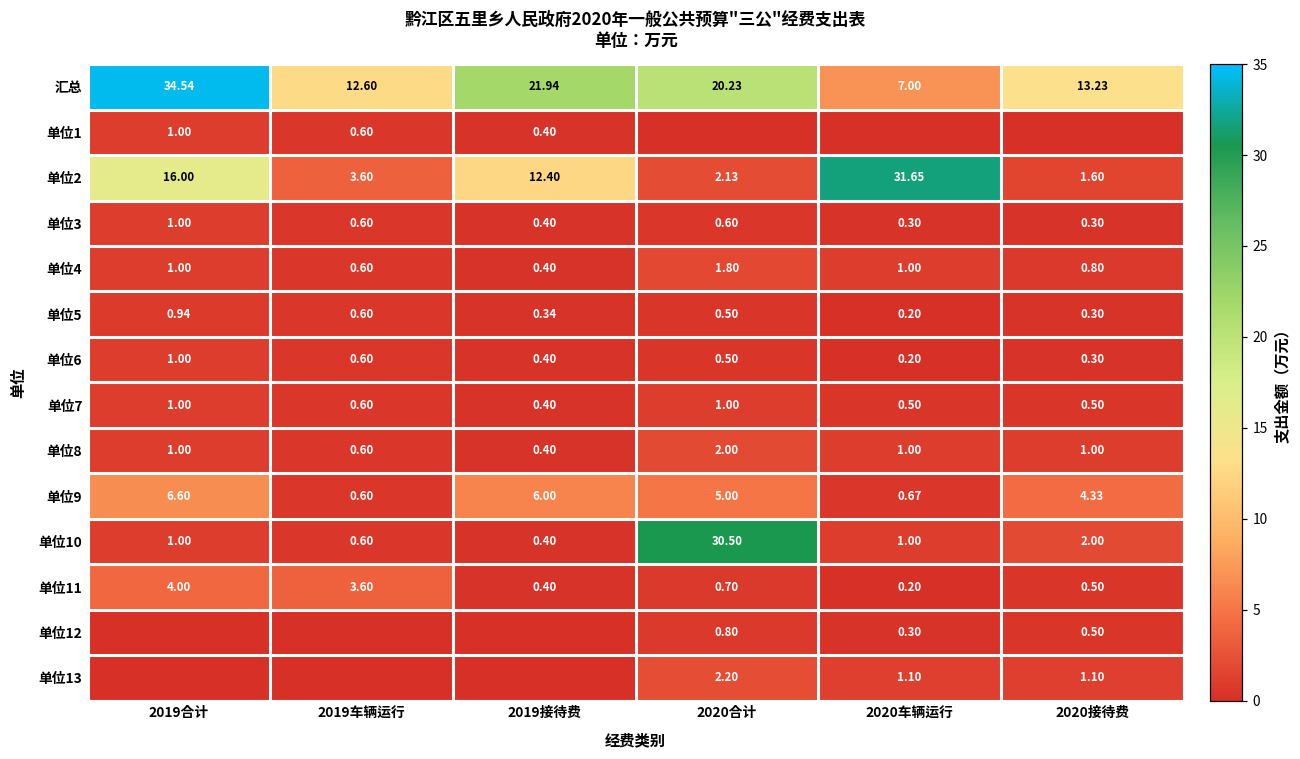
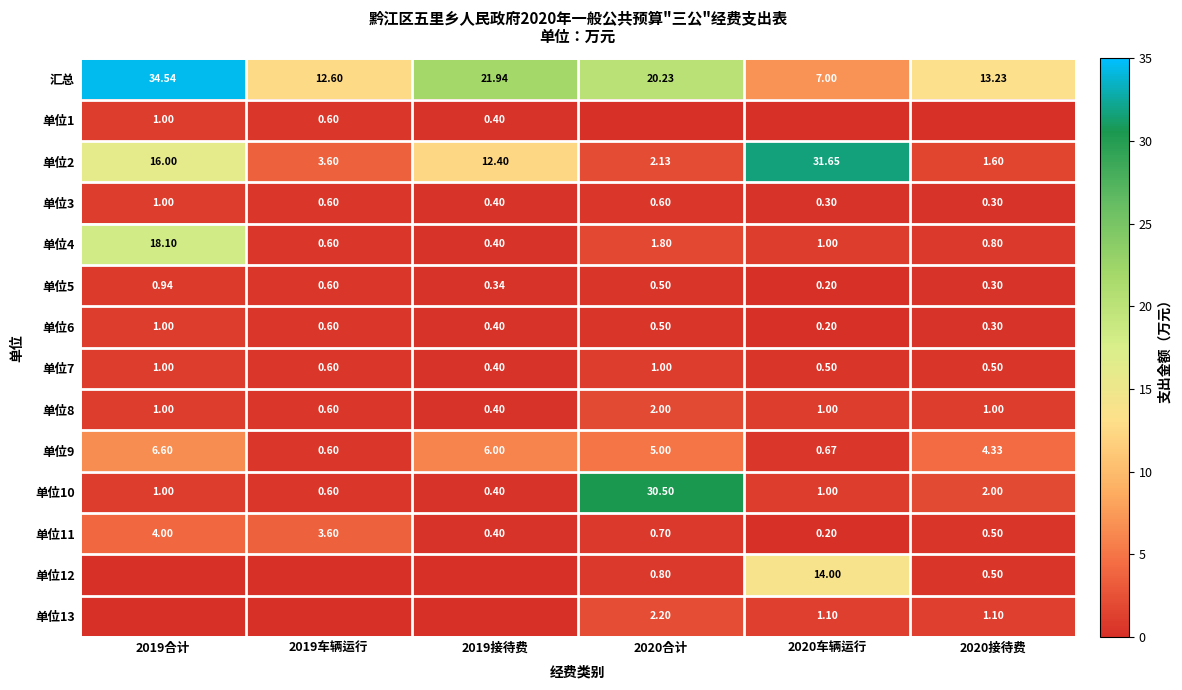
单位4, 2019合计: 1.00 -> 18.10
单位12, 2020车辆运行: 0.30 -> 14.00
